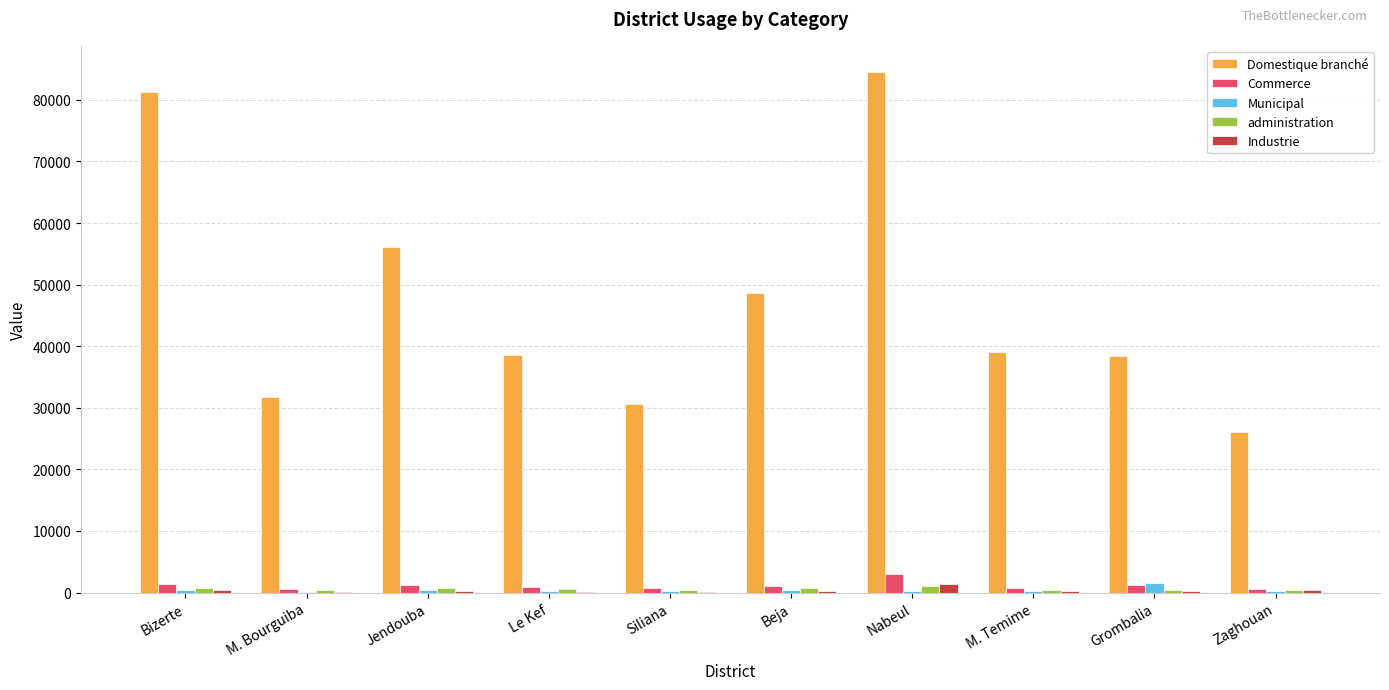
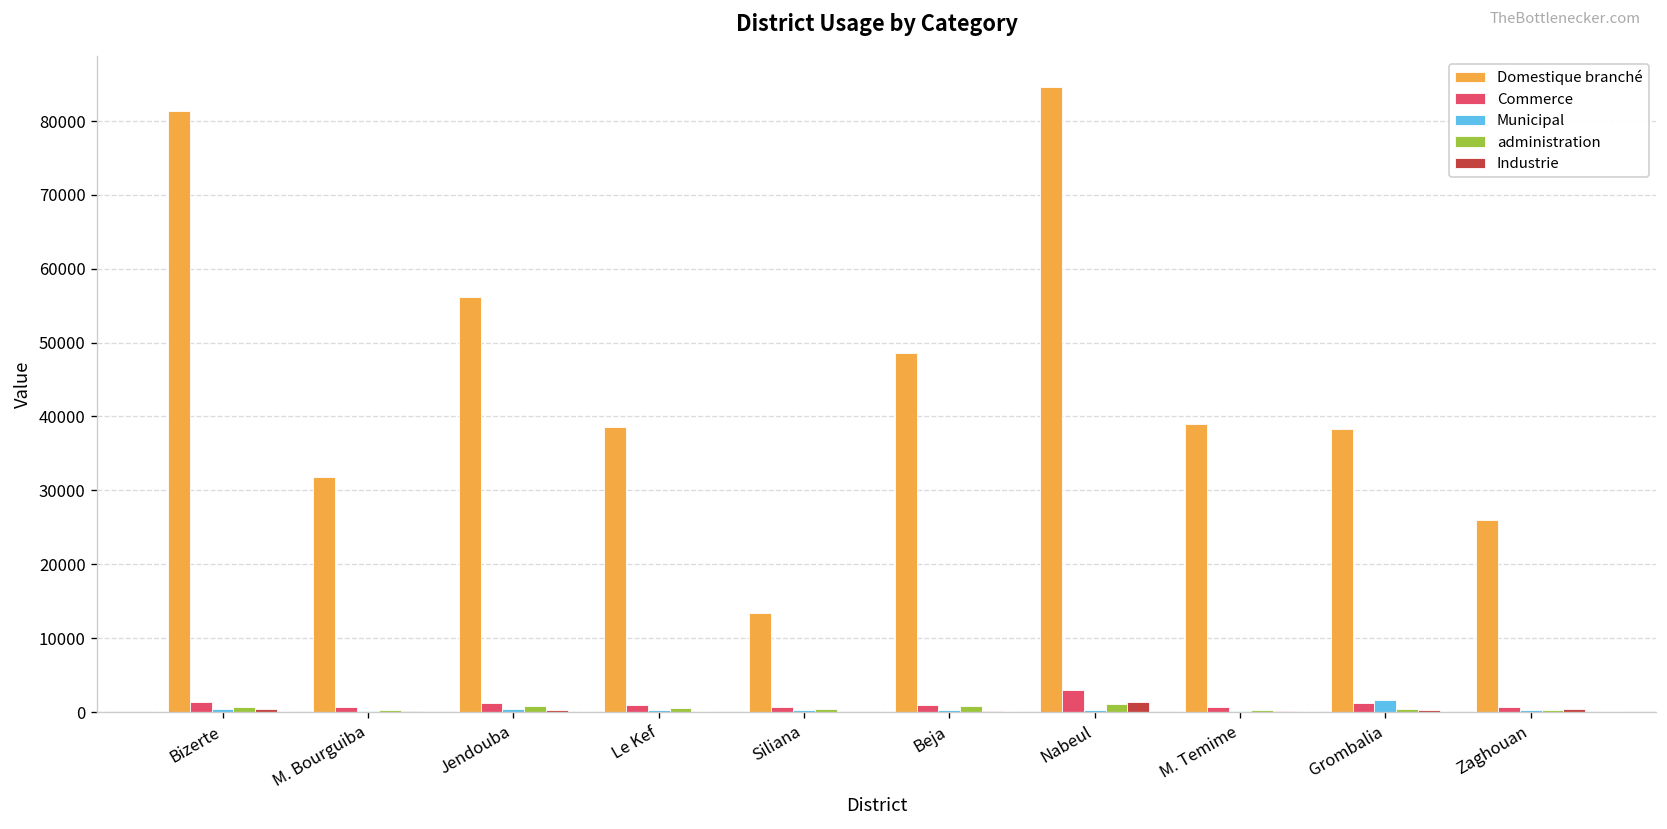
Domestique branché, Siliana: 31000 -> 13000
